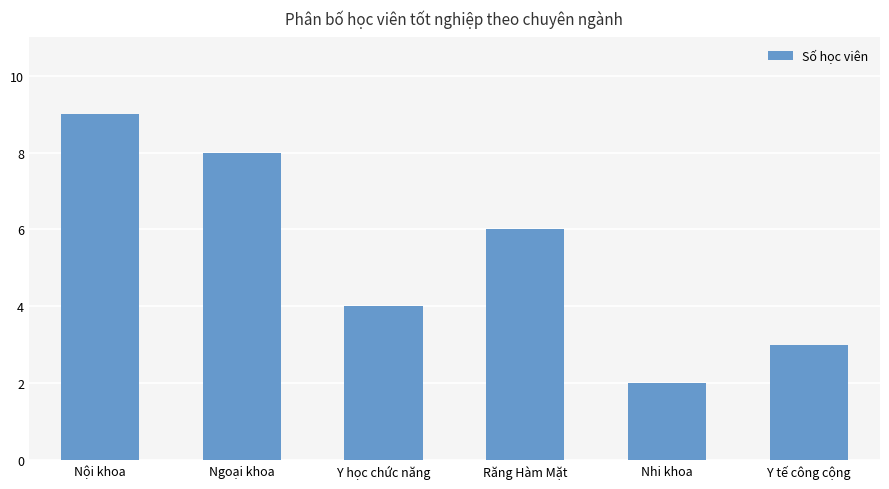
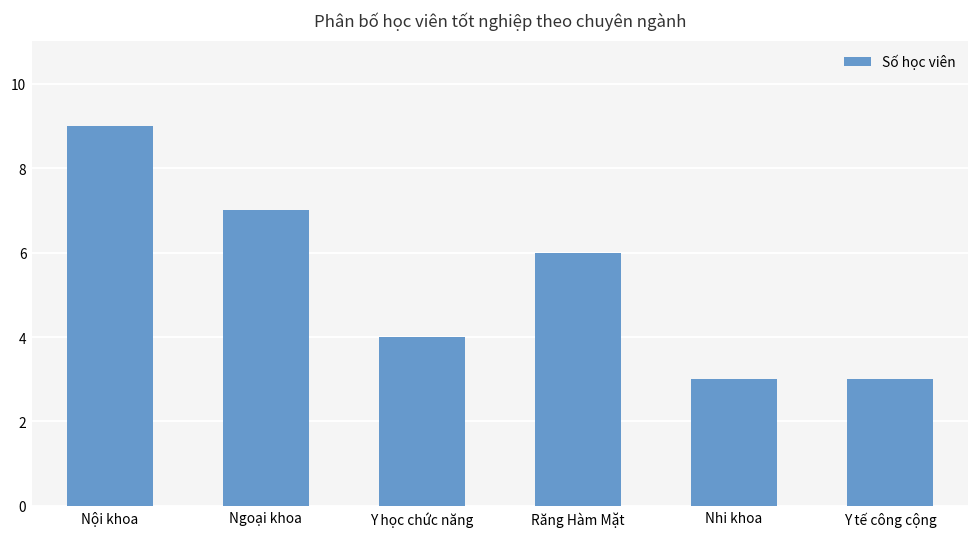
Ngoại khoa: 8 -> 7
Nhi khoa: 2 -> 3
